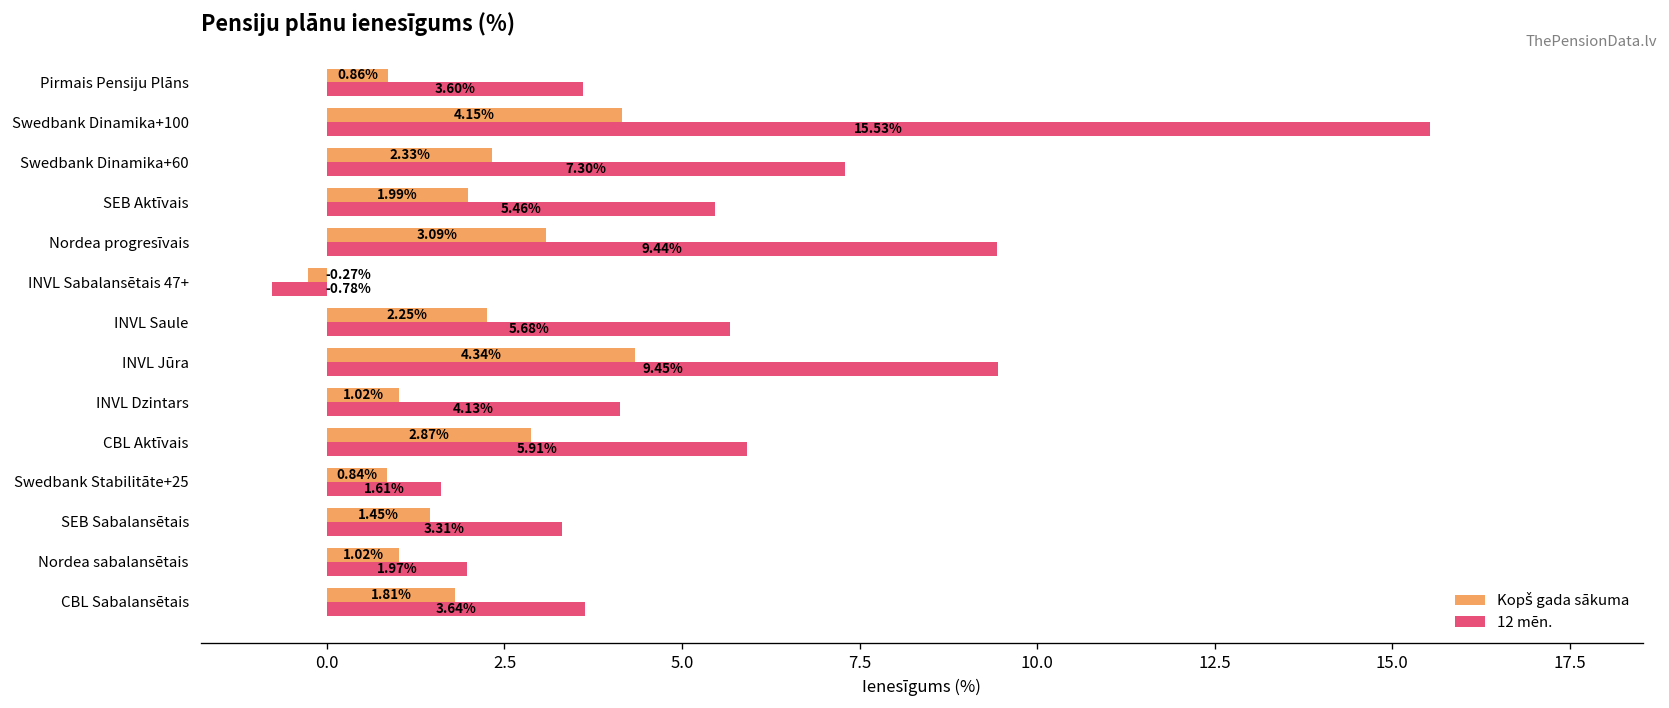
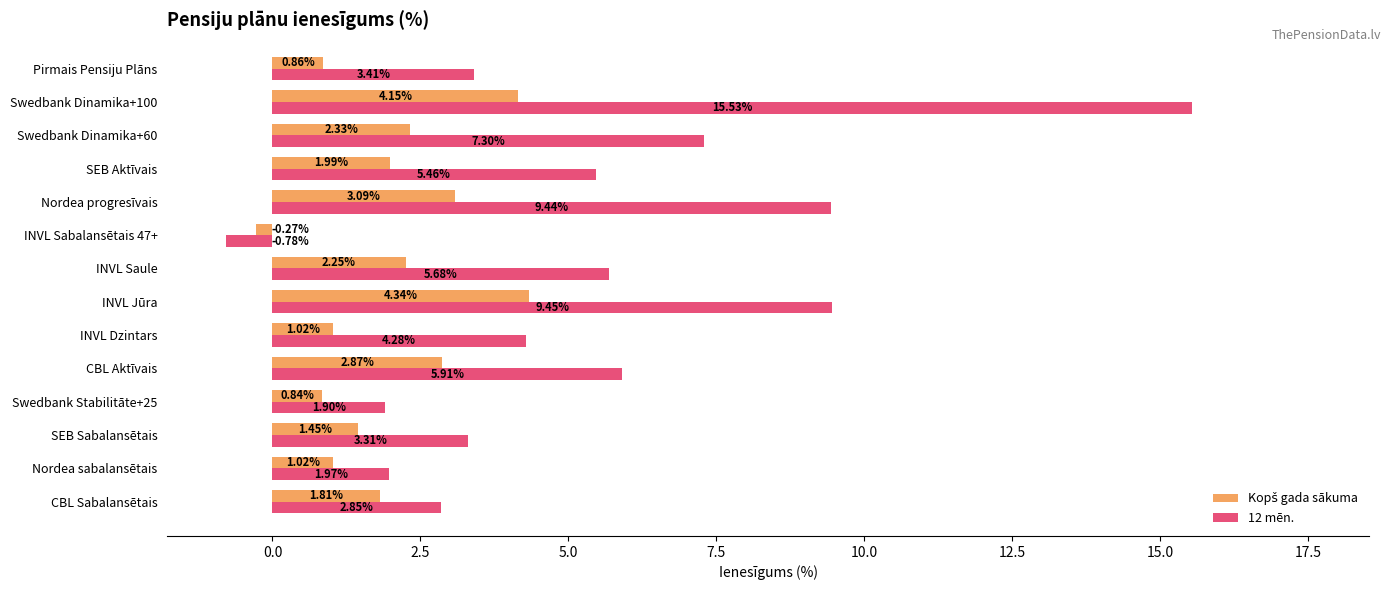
12 mēn., Pirmais Pensiju Plāns: 3.60% -> 3.41%
12 mēn., INVL Dzintars: 4.13% -> 4.28%
12 mēn., Swedbank Stabilitāte+25: 1.61% -> 1.90%
12 mēn., CBL Sabalansētais: 3.64% -> 2.85%
